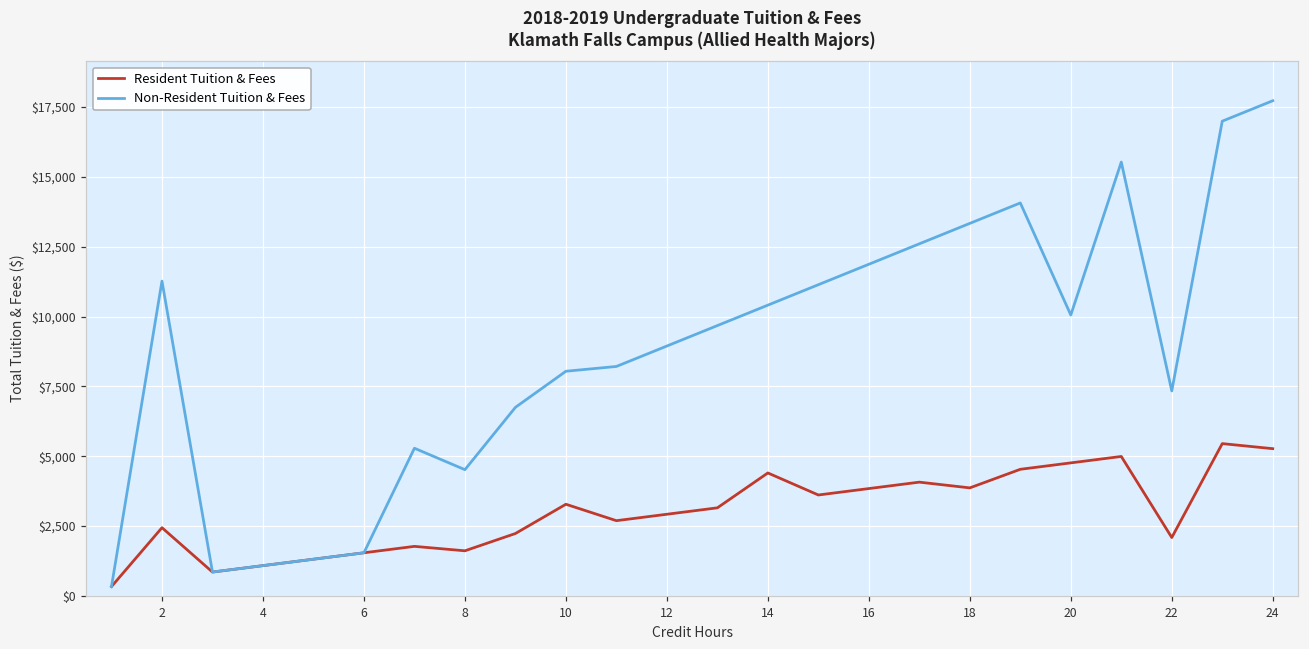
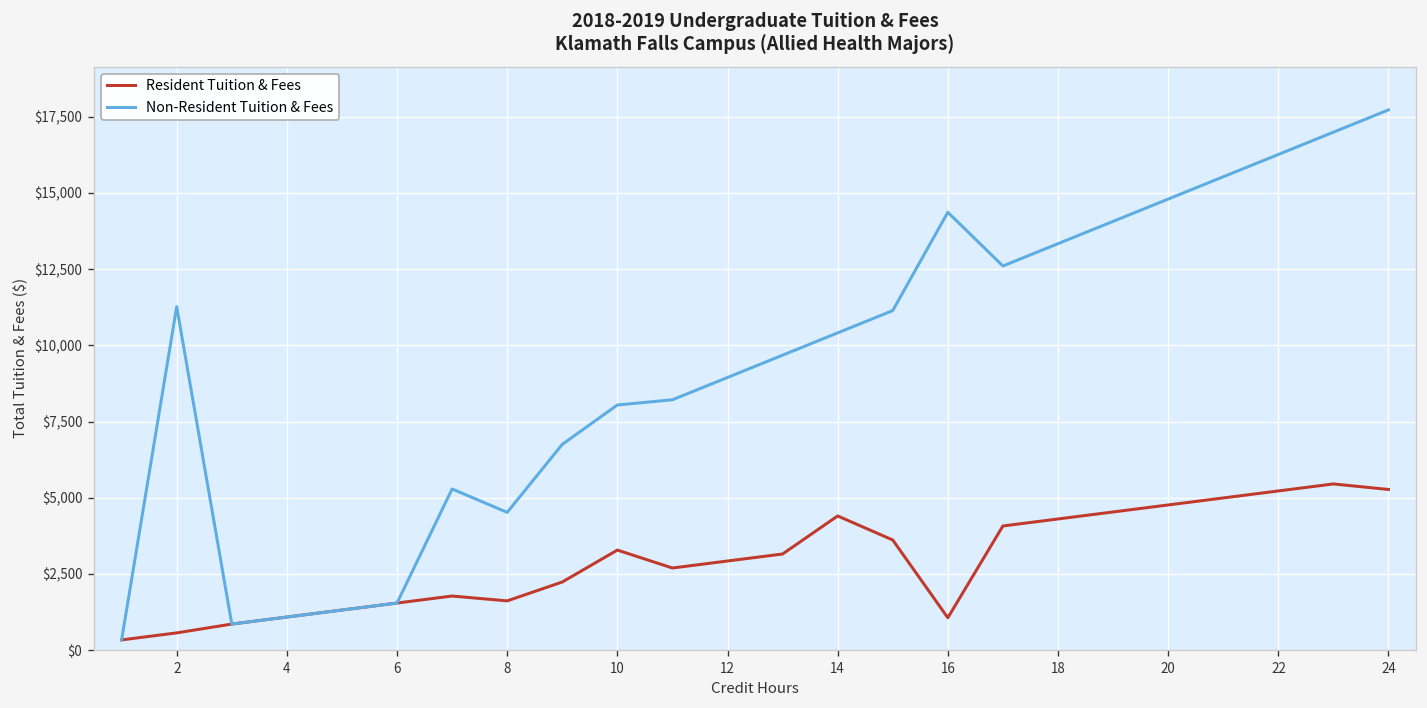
Resident Tuition & Fees, 2: $2,400 -> $600
Resident Tuition & Fees, 16: $3,800 -> $1,100
Non-Resident Tuition & Fees, 16: $11,900 -> $14,400
Resident Tuition & Fees, 18: $3,900 -> $4,300
Non-Resident Tuition & Fees, 20: $10,100 -> $14,800
Resident Tuition & Fees, 22: $2,100 -> $5,200
Non-Resident Tuition & Fees, 22: $7,300 -> $16,300
